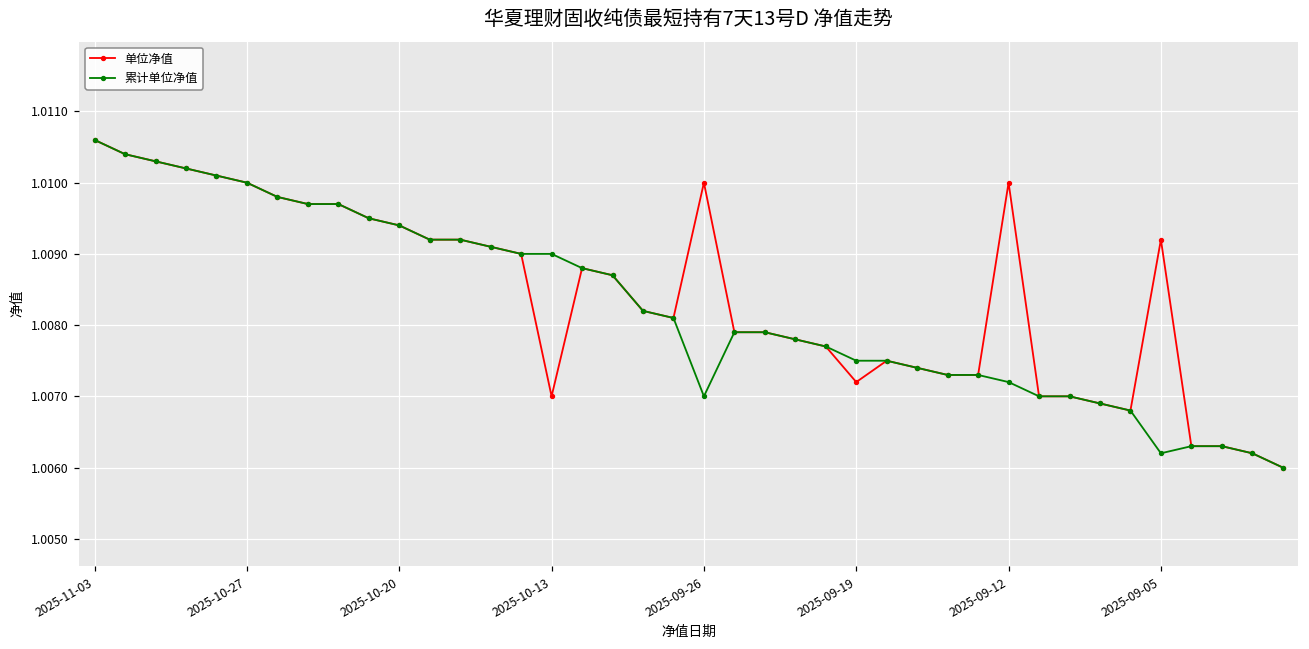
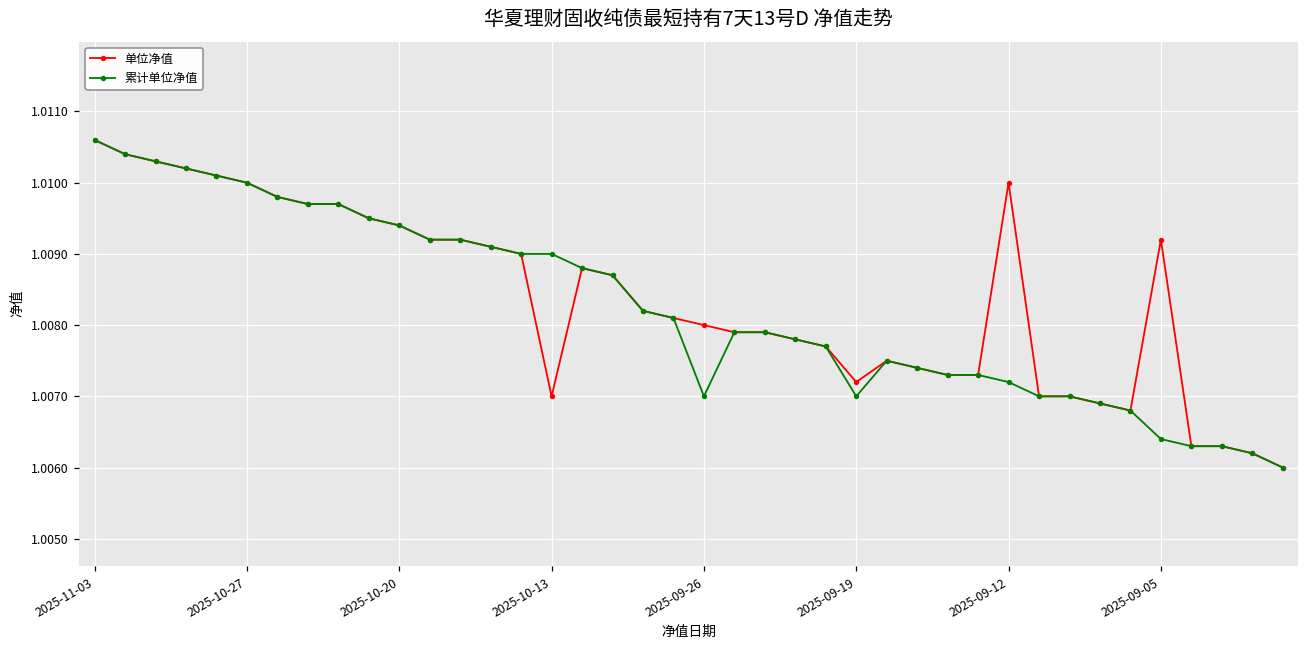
单位净值, 2025-09-26: 1.010 -> 1.008
累计单位净值, 2025-09-19: 1.0075 -> 1.0070
累计单位净值, 2025-09-05: 1.0062 -> 1.0064
